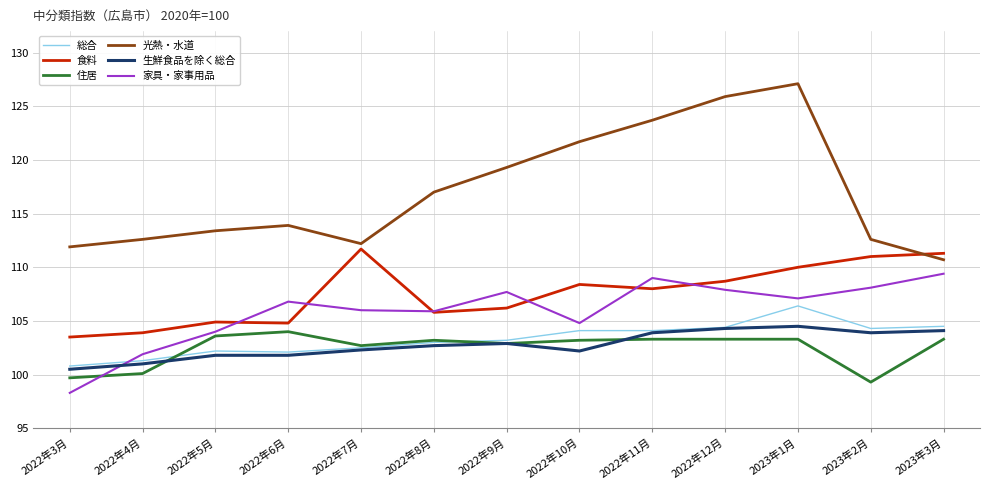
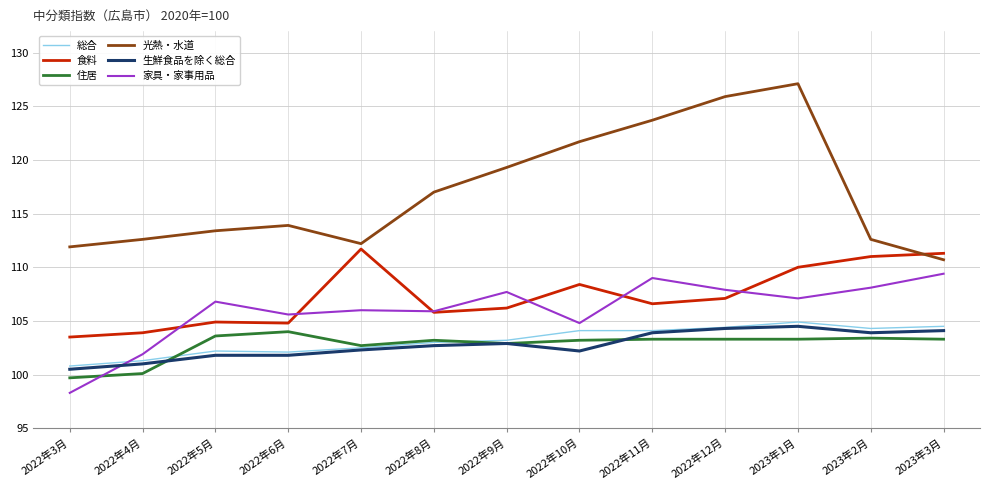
家具・家事用品, 2022年5月: 104.0 -> 106.8
家具・家事用品, 2022年6月: 106.8 -> 105.6
食料, 2022年11月: 108.0 -> 106.6
食料, 2022年12月: 108.7 -> 107.1
総合, 2023年1月: 106.4 -> 104.9
住居, 2023年2月: 99.3 -> 103.4
